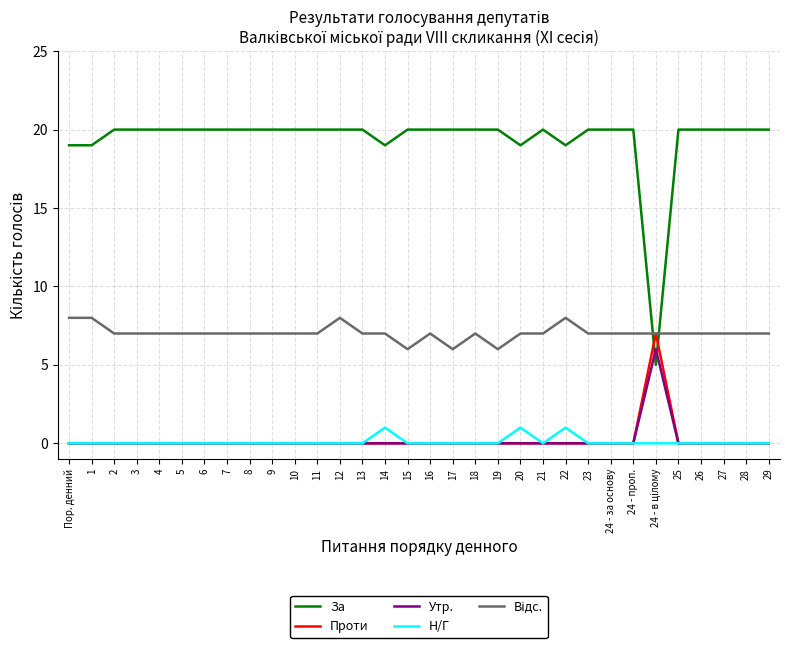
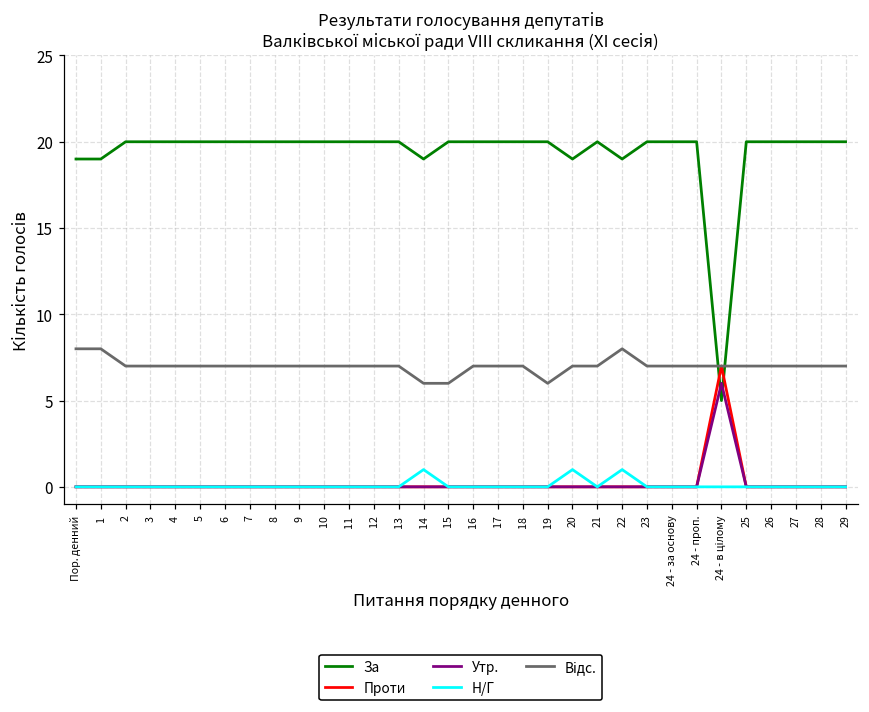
Відс., 12: 8 -> 7
Відс., 14: 7 -> 6
Відс., 17: 6 -> 7
